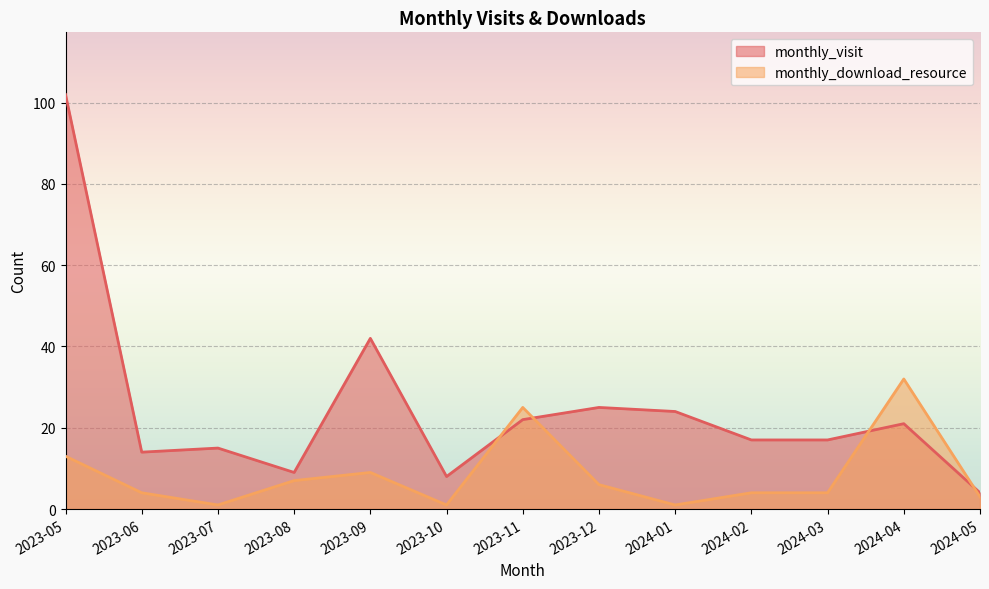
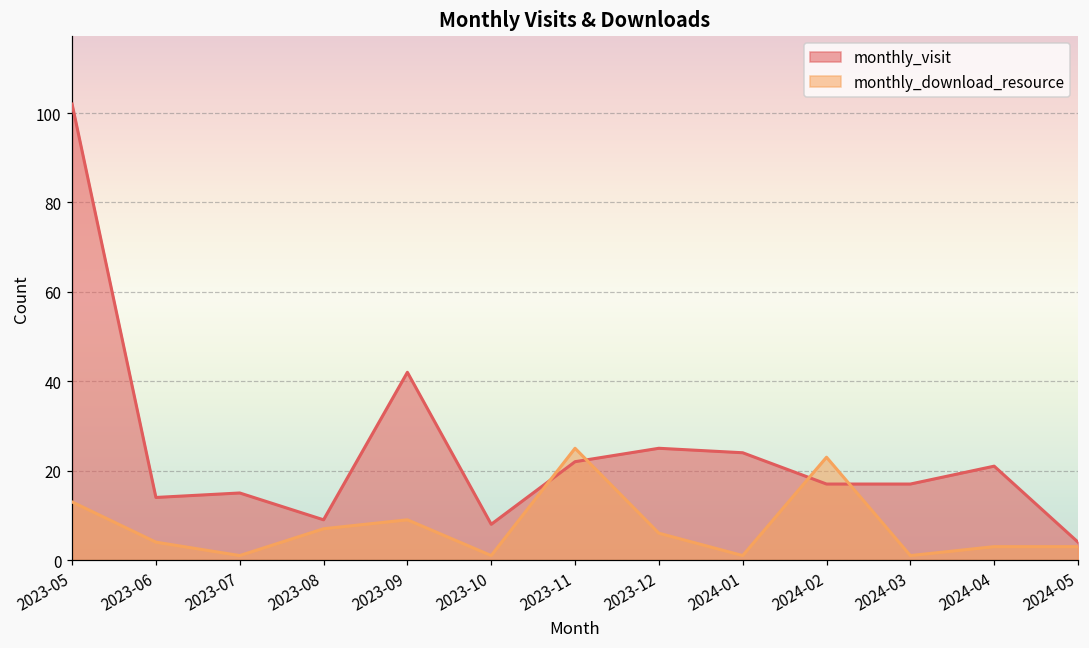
monthly_download_resource, 2024-02: 4 -> 23
monthly_download_resource, 2024-03: 4 -> 1
monthly_download_resource, 2024-04: 32 -> 3
